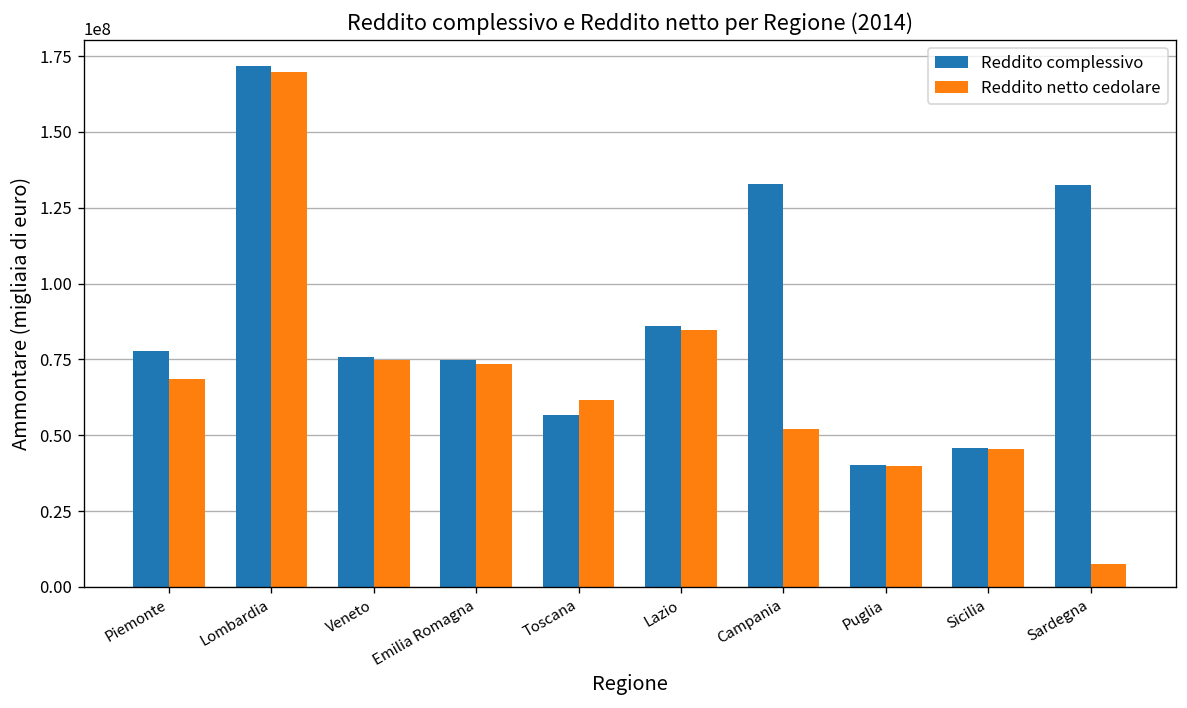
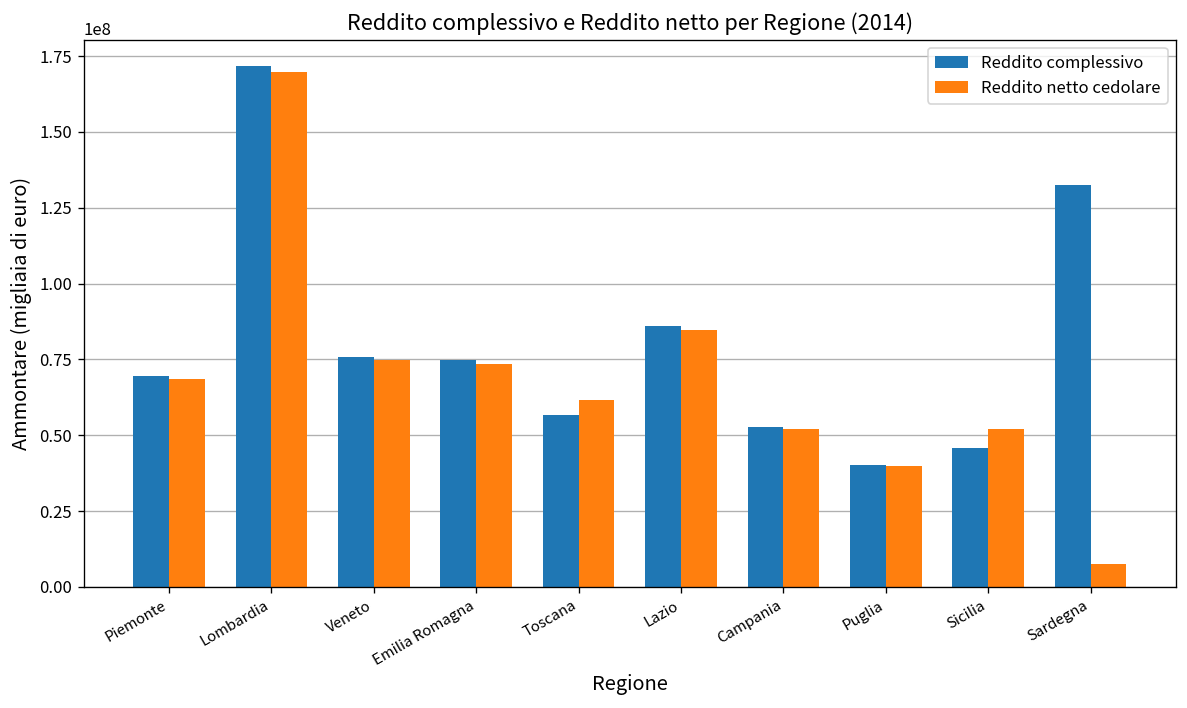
Reddito complessivo, Piemonte: 78000000 -> 70000000
Reddito complessivo, Campania: 133000000 -> 53000000
Reddito netto cedolare, Sicilia: 45000000 -> 52000000
